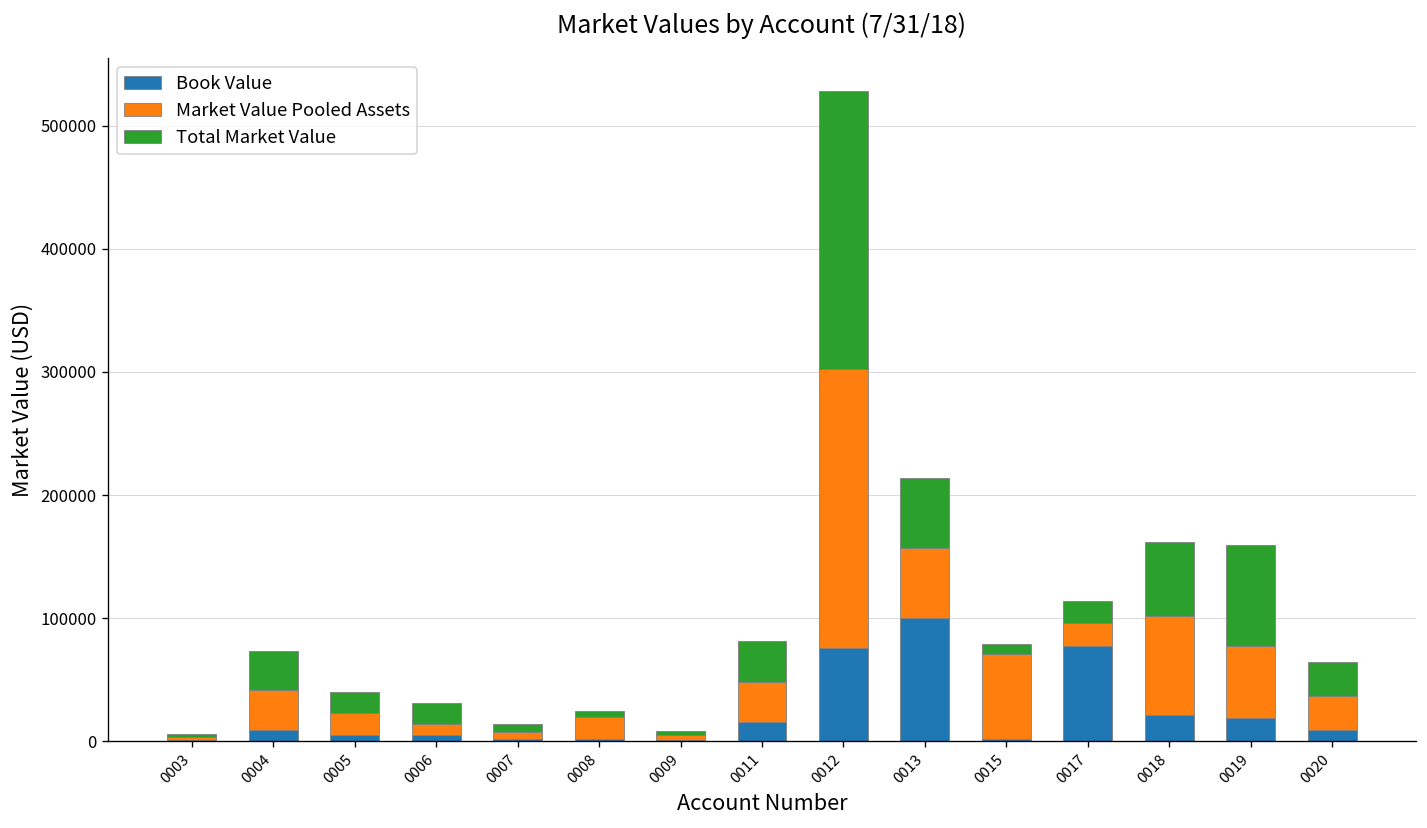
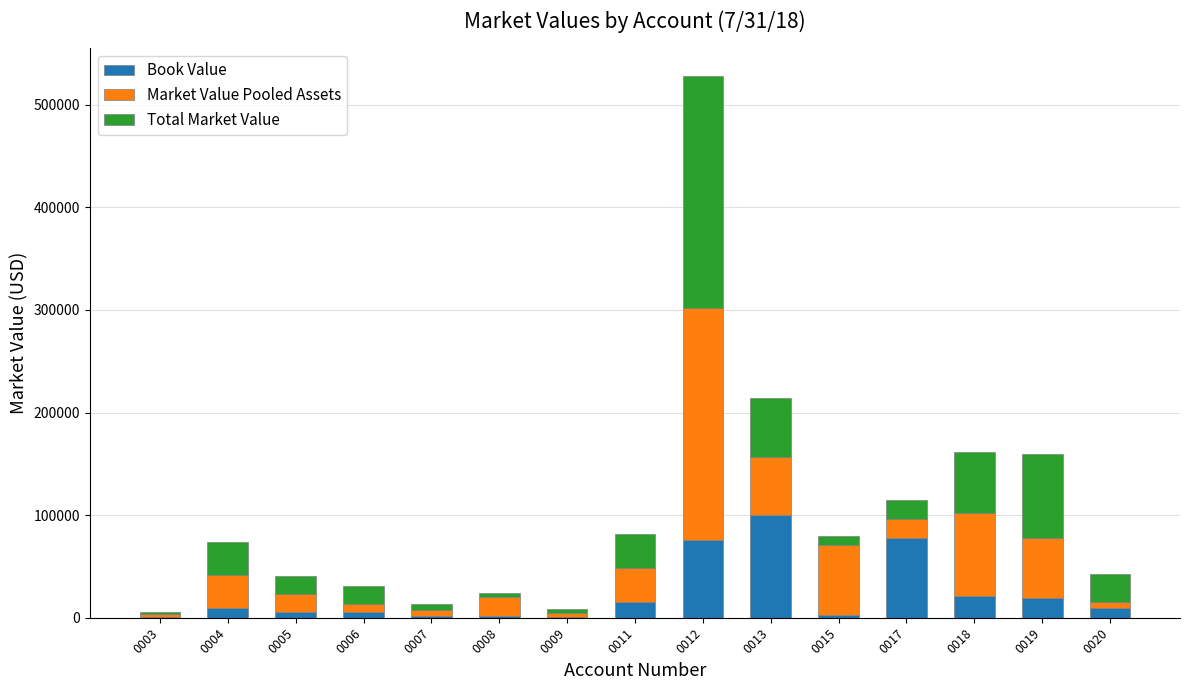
Market Value Pooled Assets, 0020: 28000 -> 6000
